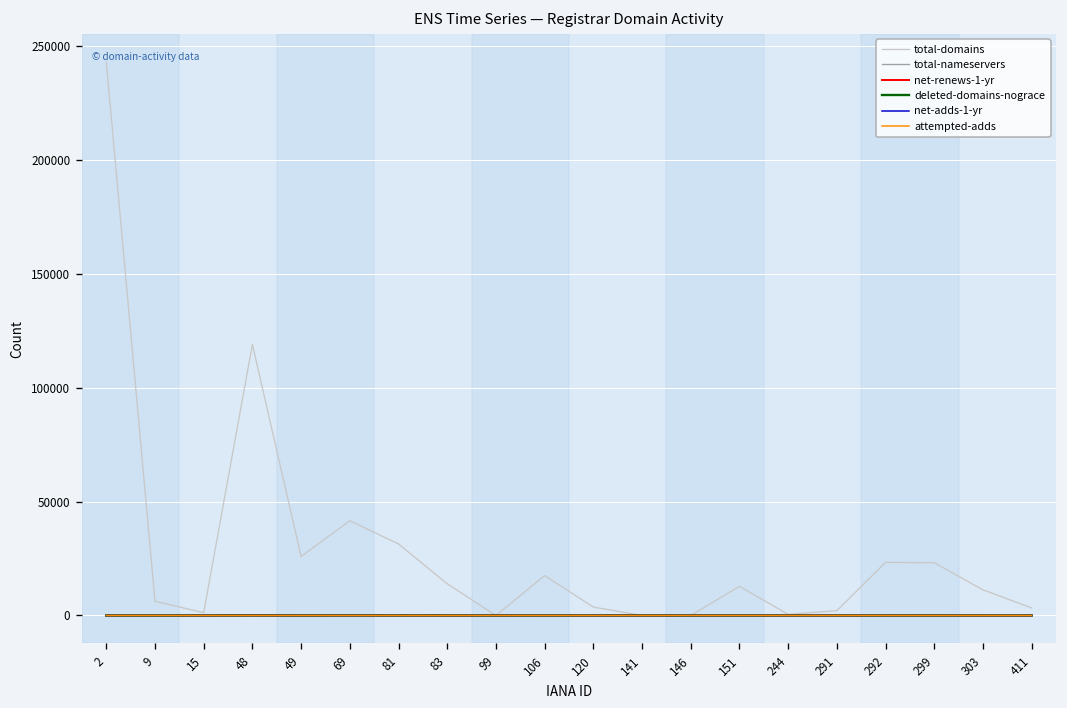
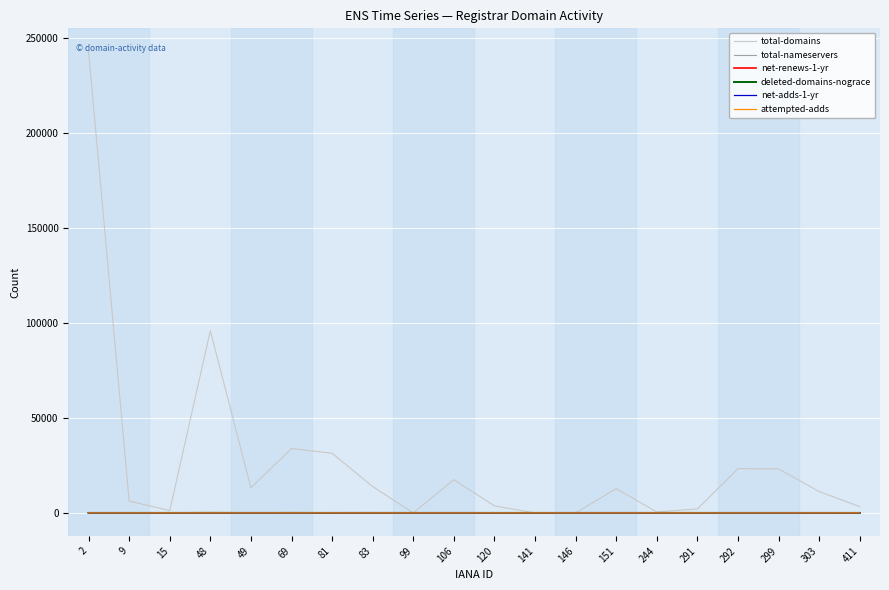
total-domains, 48: 119000 -> 96000
total-domains, 49: 26000 -> 13000
total-domains, 69: 42000 -> 34000
